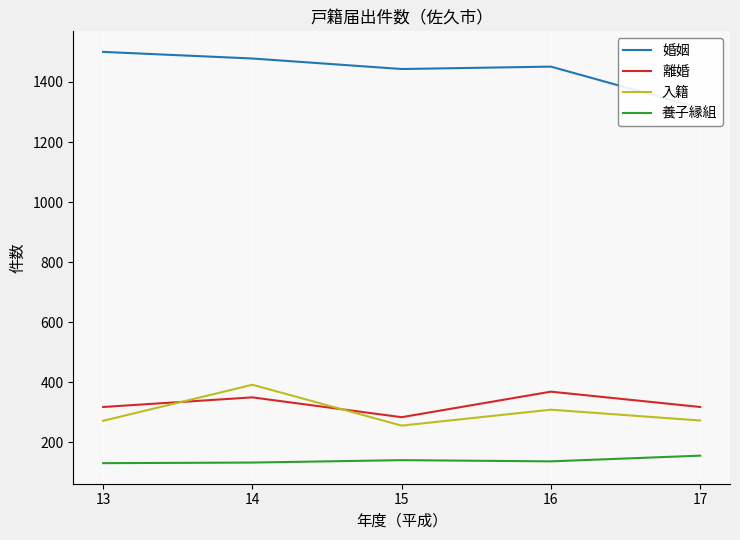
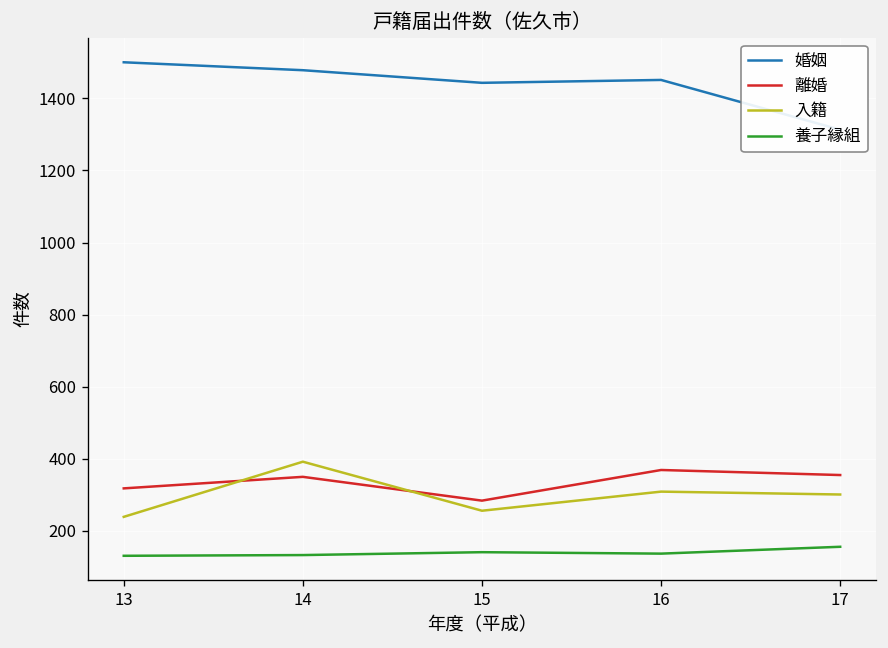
入籍, 13: 270 -> 240
離婚, 17: 320 -> 360
入籍, 17: 270 -> 300
